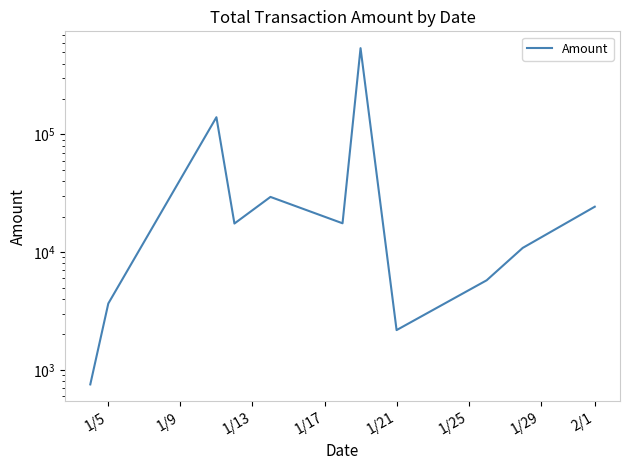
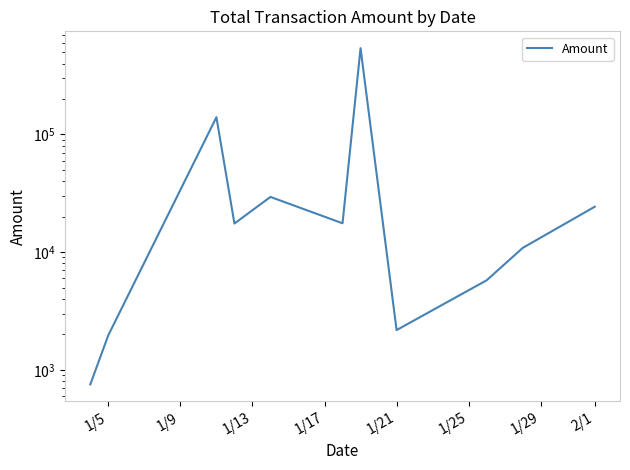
1/5: 3700 -> 2000
